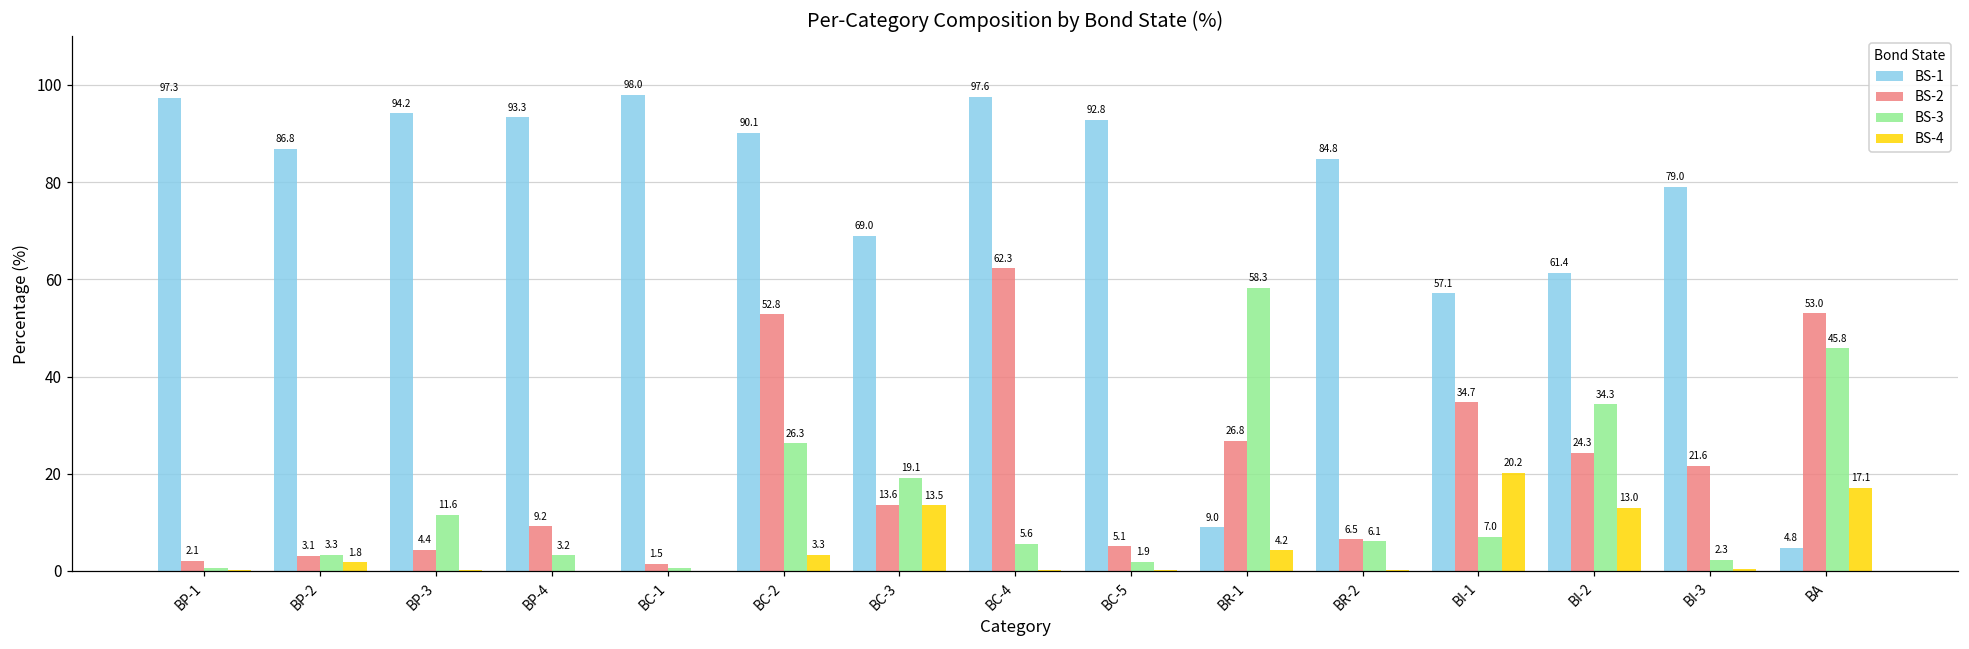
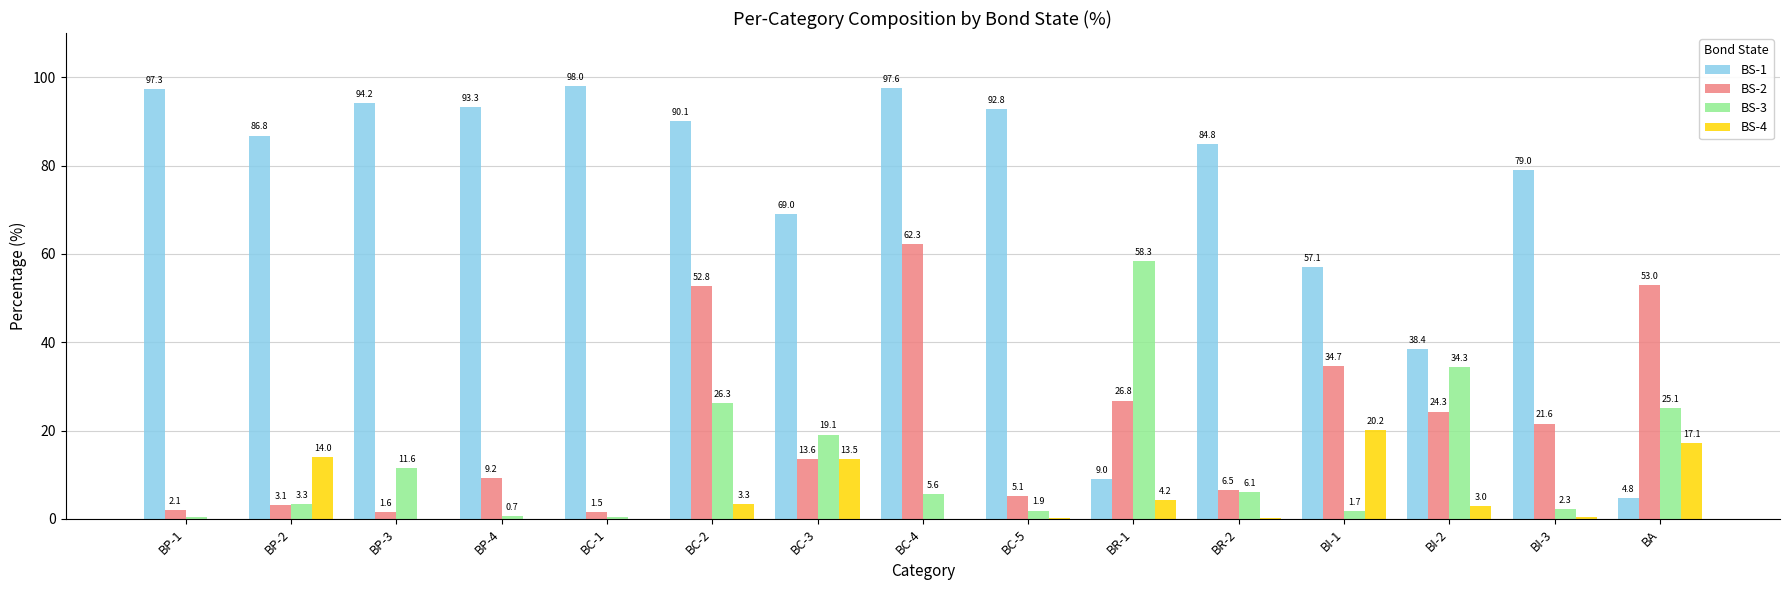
BS-4, BP-2: 1.8 -> 14.0
BS-2, BP-3: 4.4 -> 1.6
BS-3, BP-4: 3.2 -> 0.7
BS-3, BI-1: 7.0 -> 1.7
BS-1, BI-2: 61.4 -> 38.4
BS-4, BI-2: 13.0 -> 3.0
BS-3, BA: 45.8 -> 25.1
